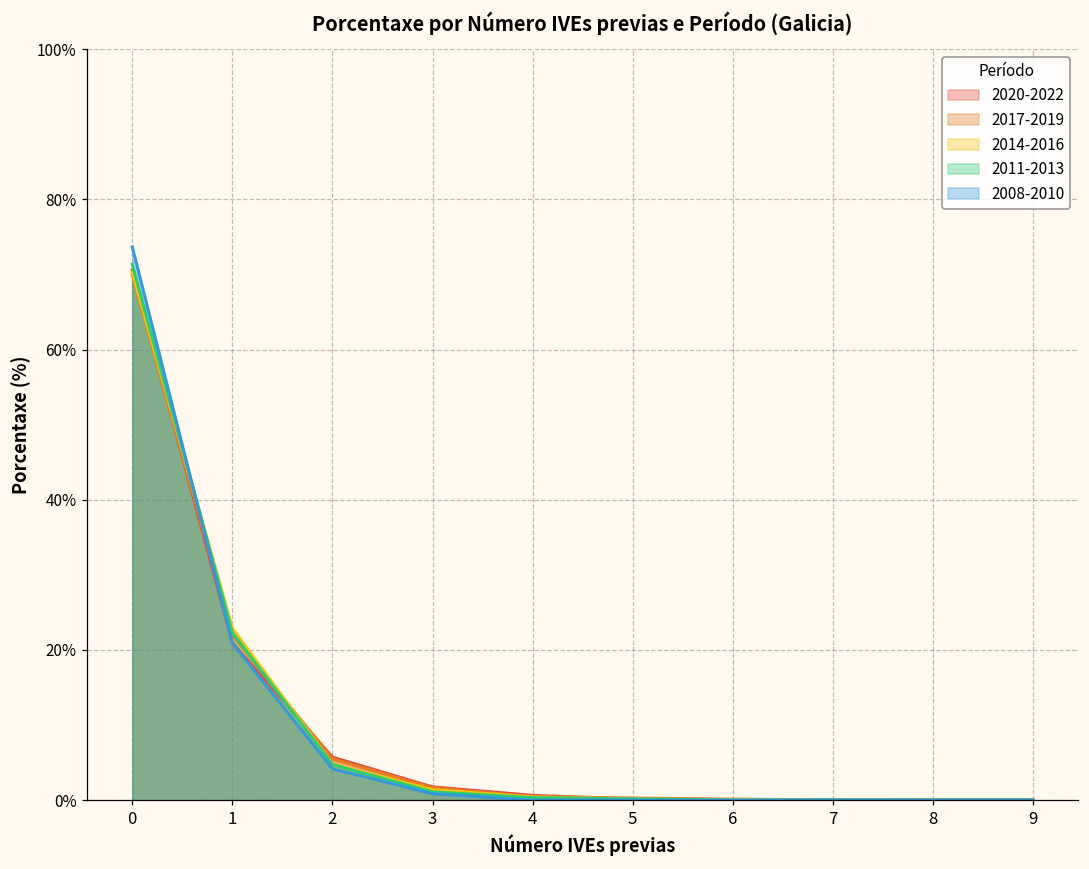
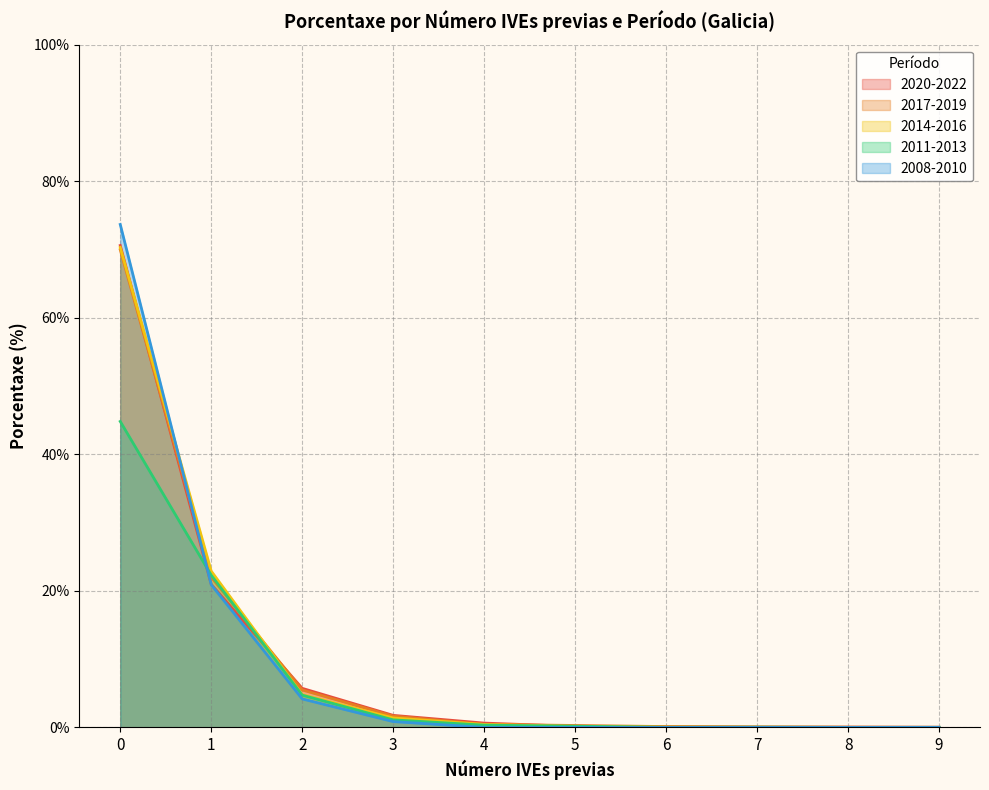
2011-2013, 0: 71% -> 45%
